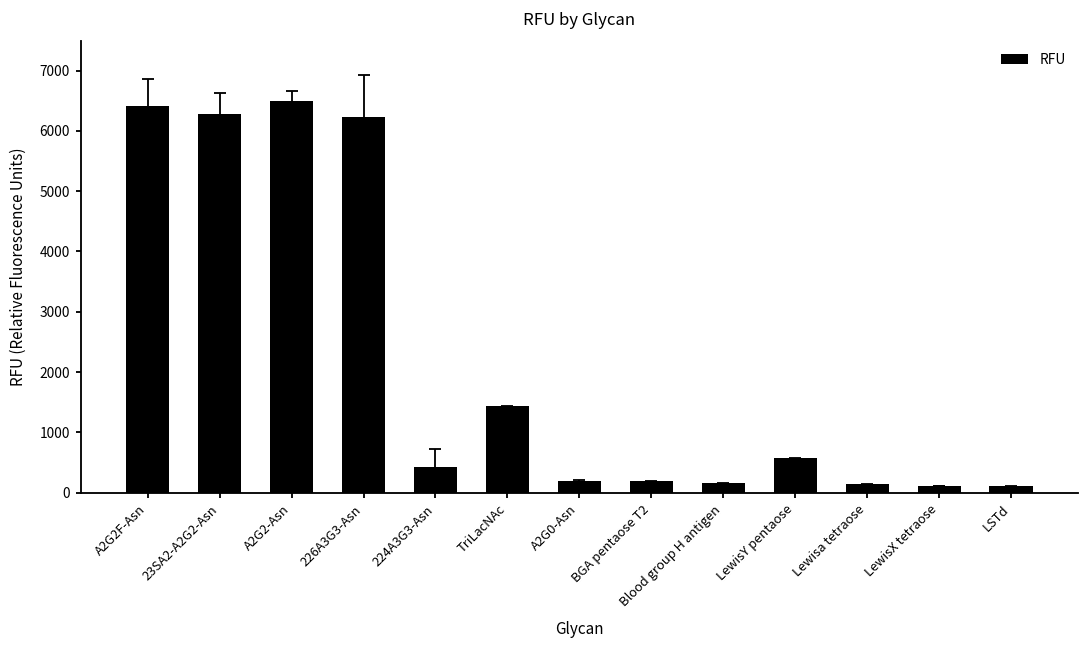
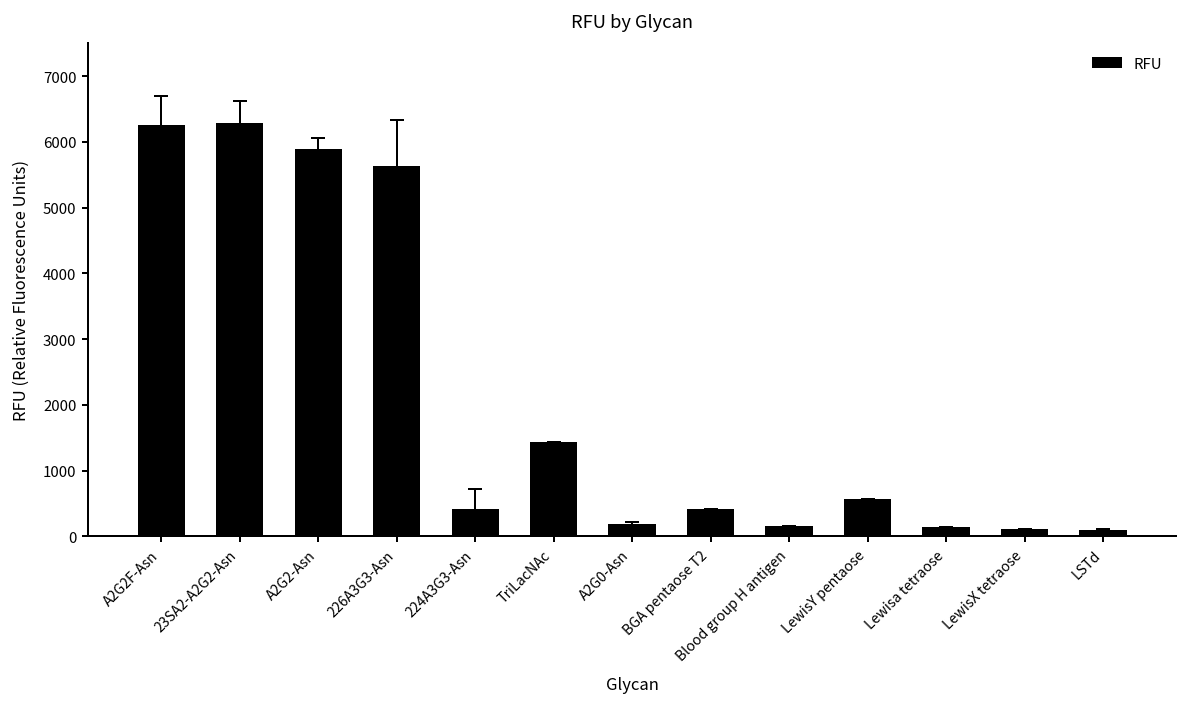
RFU, A2G2F-Asn: 6400 -> 6300
RFU, A2G2-Asn: 6500 -> 5900
RFU, 226A3G3-Asn: 6200 -> 5600
RFU, BGA pentaose T2: 200 -> 400
